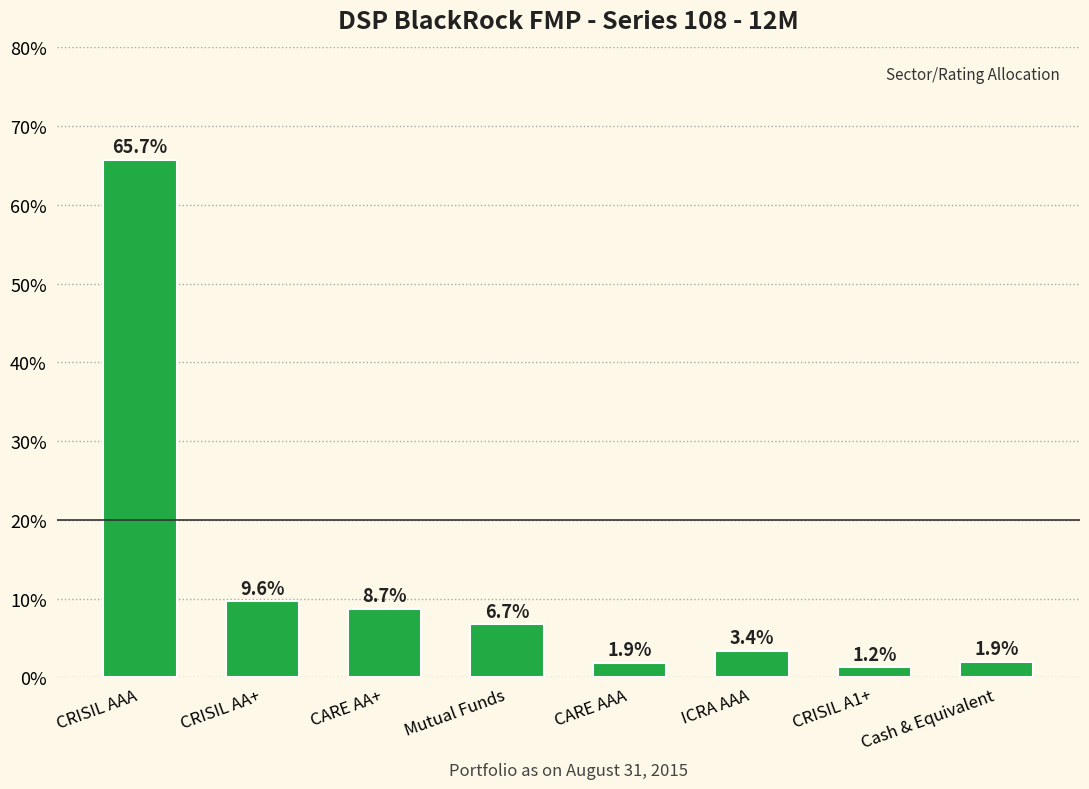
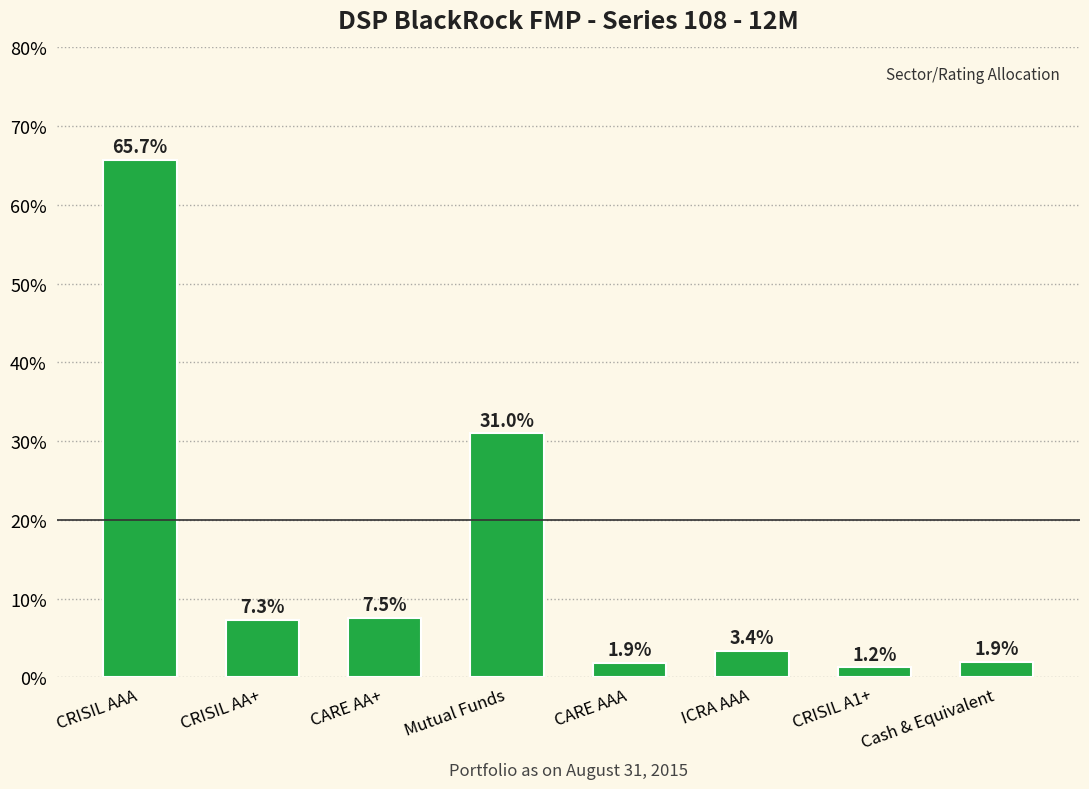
CRISIL AA+: 9.6% -> 7.3%
CARE AA+: 8.7% -> 7.5%
Mutual Funds: 6.7% -> 31.0%
